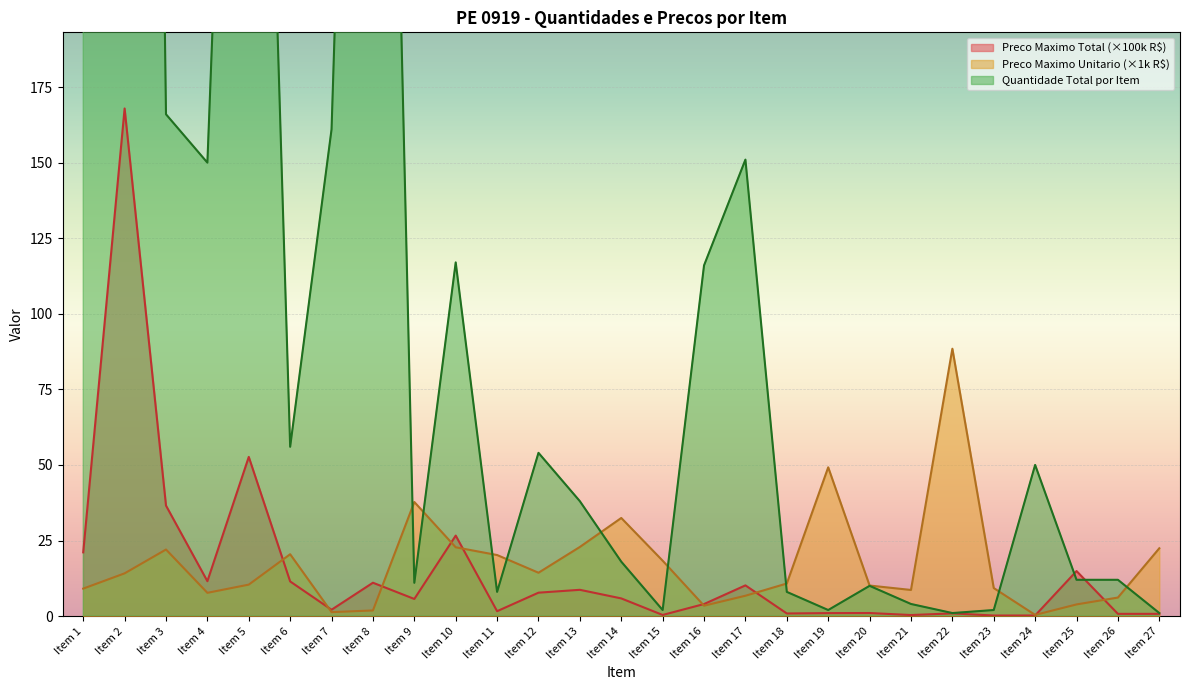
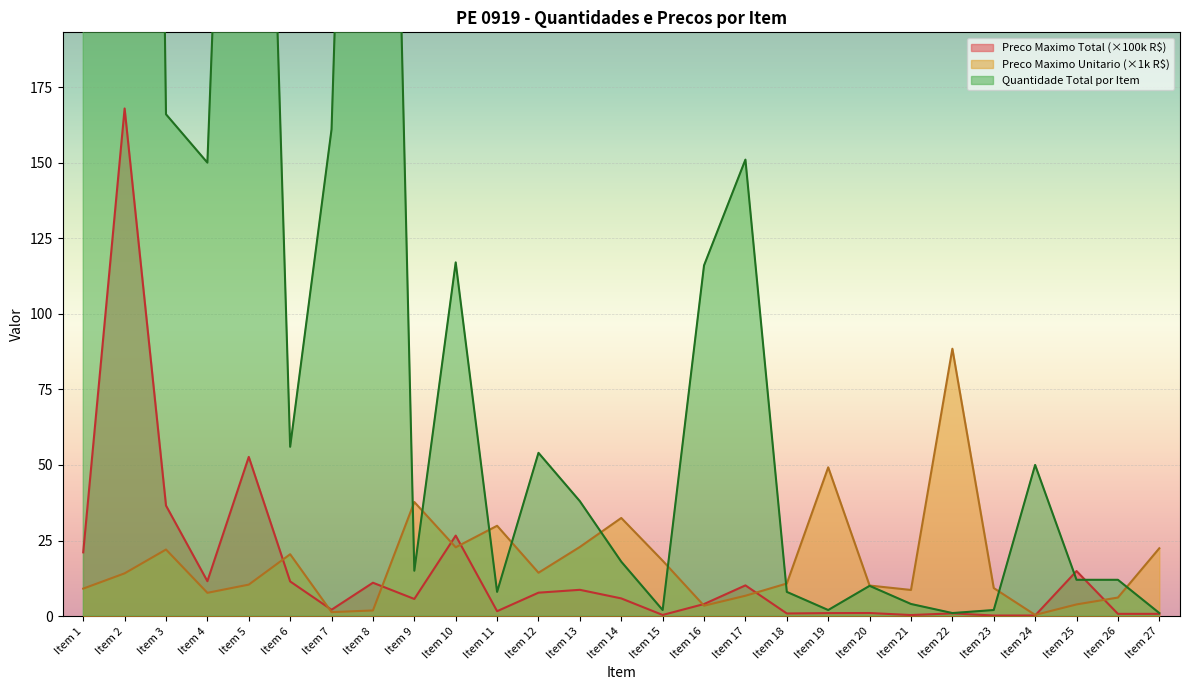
Quantidade Total por Item, Item 9: 11 -> 15
Preco Maximo Unitario (×1k R$), Item 11: 20 -> 30
